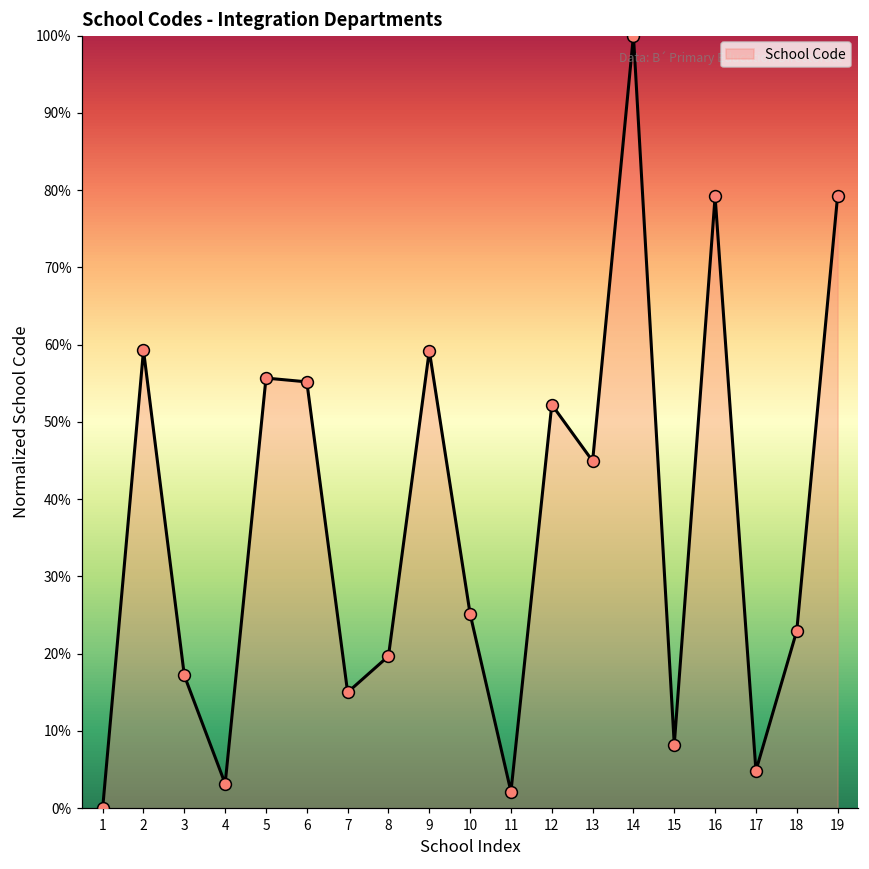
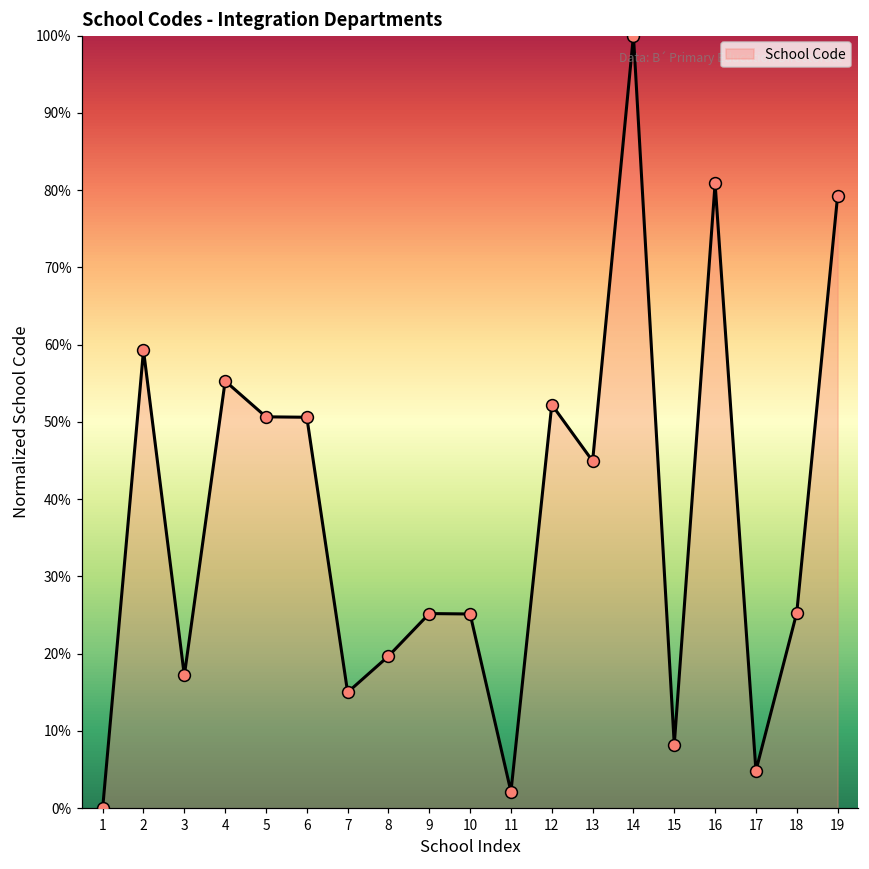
4: 3% -> 55%
5: 56% -> 51%
6: 55% -> 51%
9: 59% -> 25%
16: 79% -> 81%
18: 23% -> 25%
